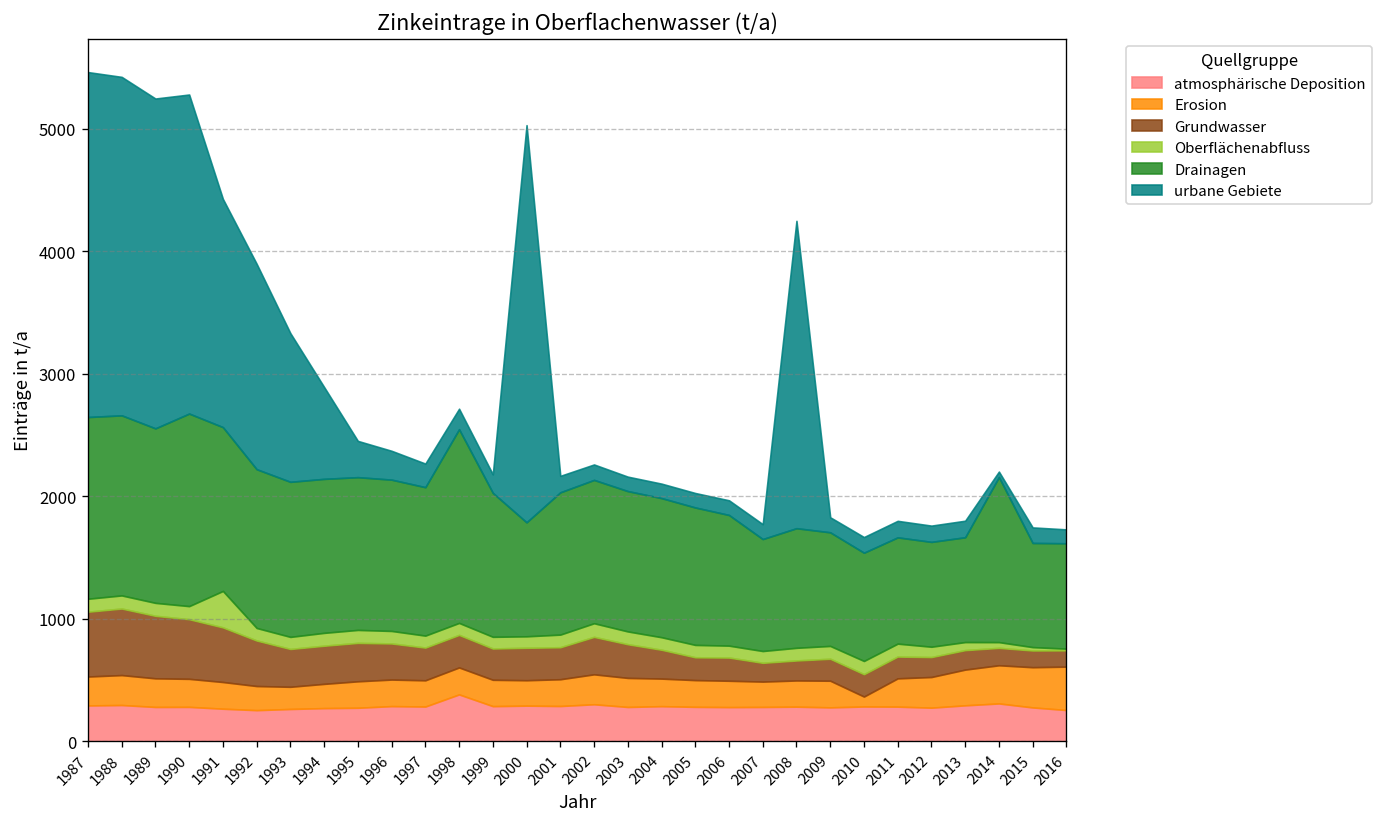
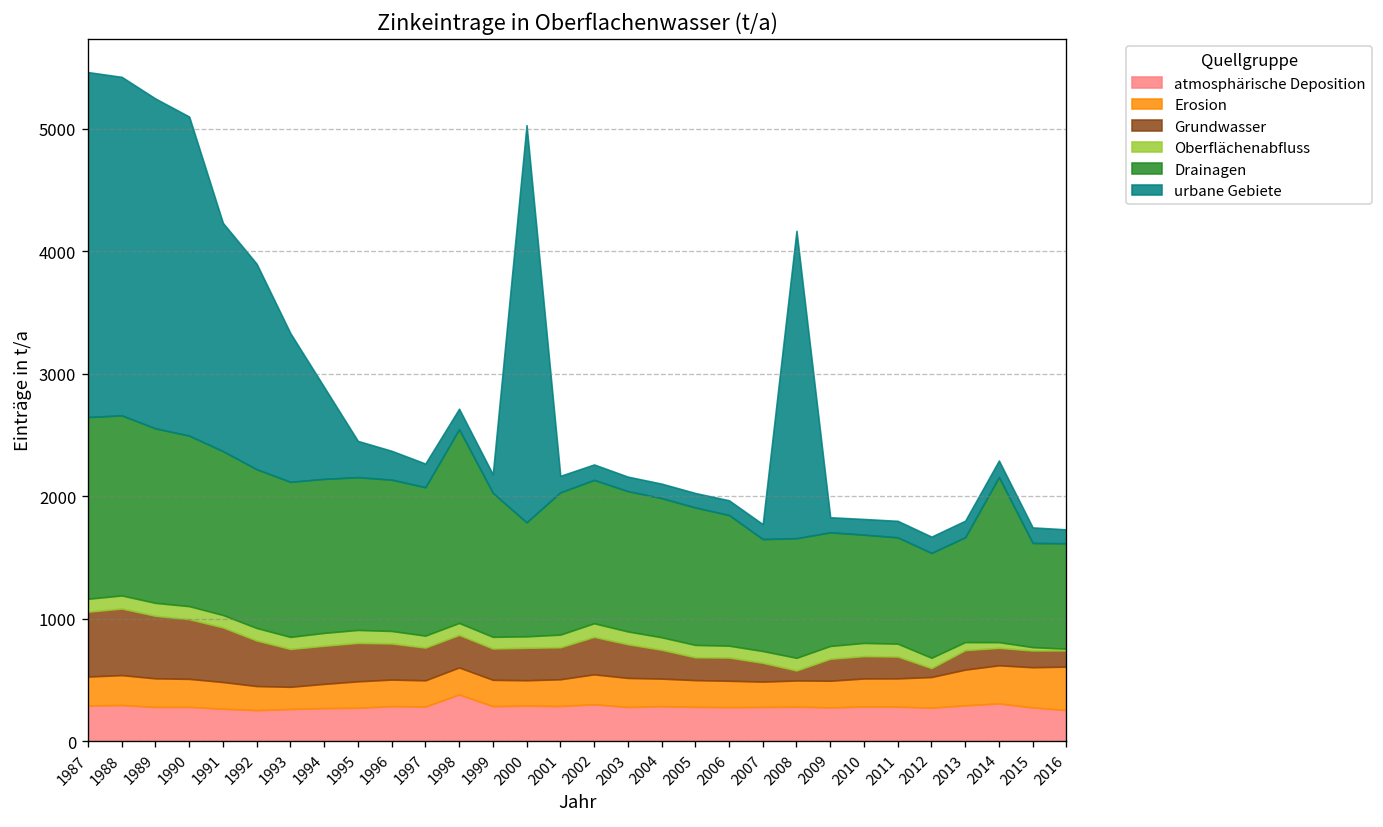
Drainagen, 1990: 1570 -> 1390
Oberflächenabfluss, 1991: 300 -> 100
Grundwasser, 2008: 160 -> 80
Erosion, 2010: 80 -> 230
Grundwasser, 2012: 160 -> 70
urbane Gebiete, 2014: 40 -> 130
